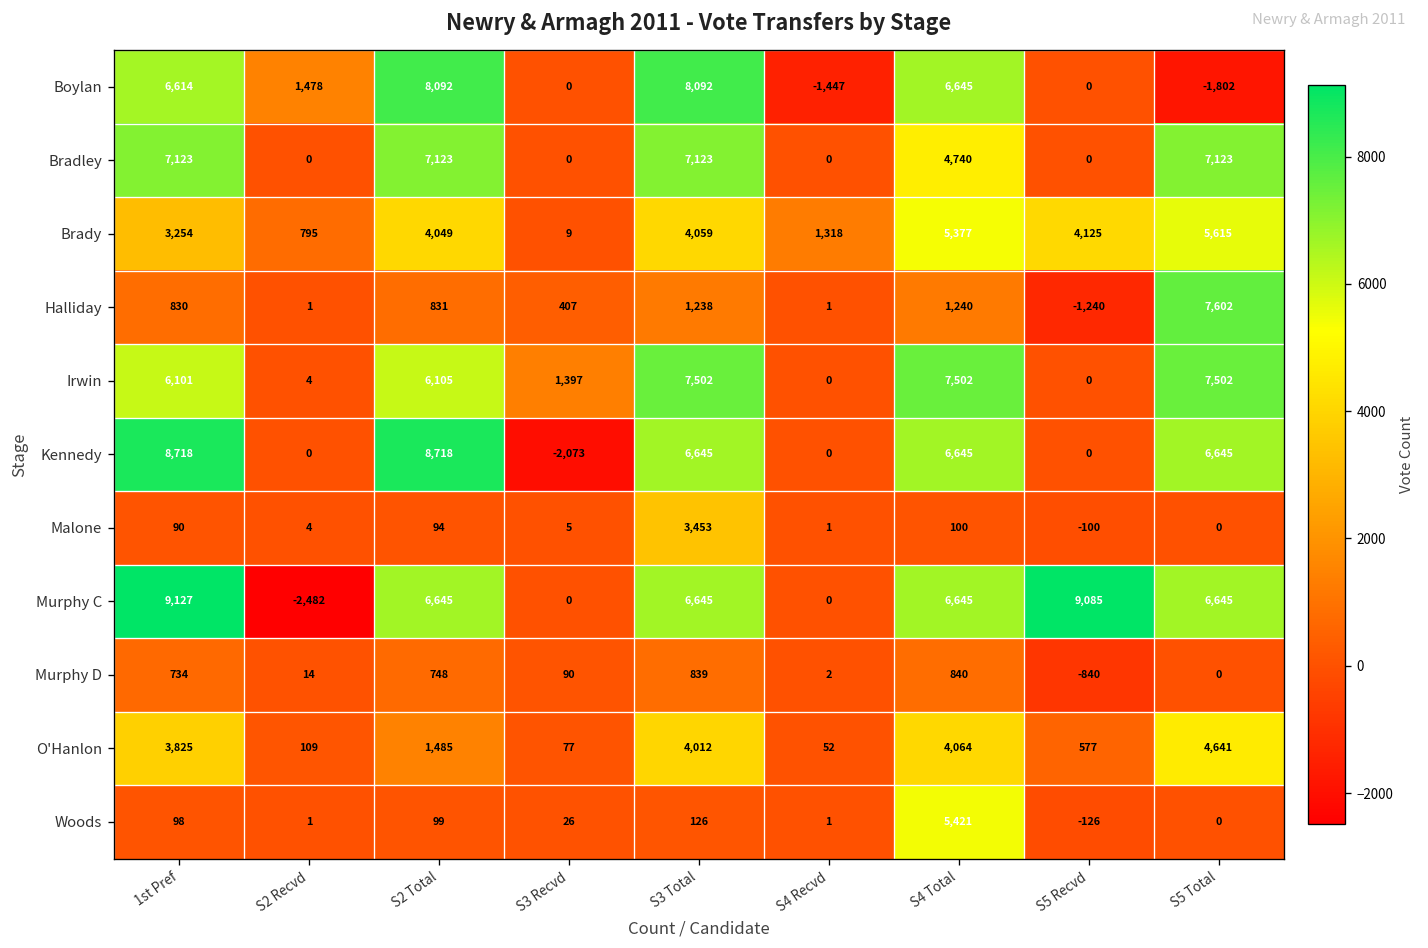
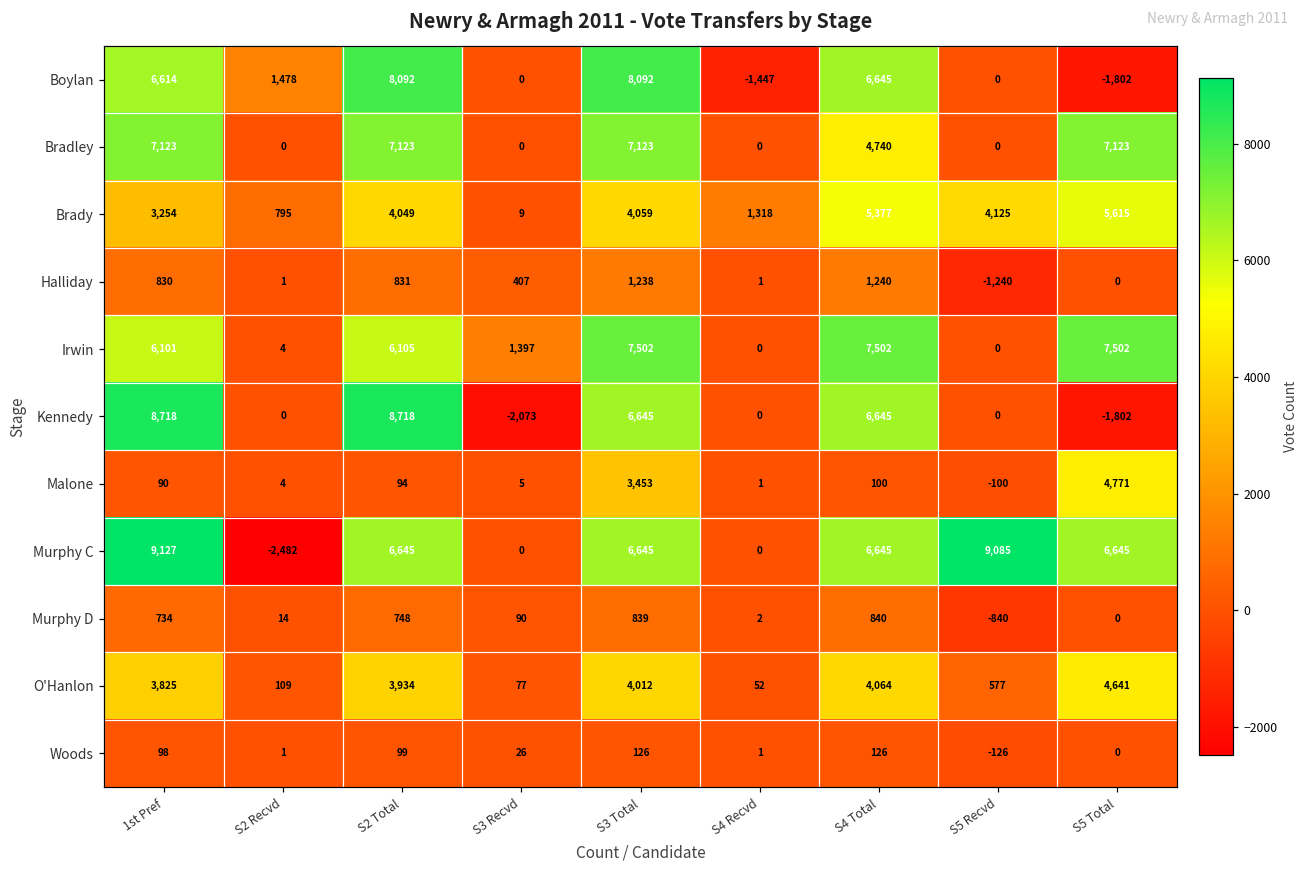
Halliday, S5 Total: 7,602 -> 0
Kennedy, S5 Total: 6,645 -> -1,802
Malone, S5 Total: 0 -> 4,771
O'Hanlon, S2 Total: 1,485 -> 3,934
Woods, S4 Total: 5,421 -> 126
